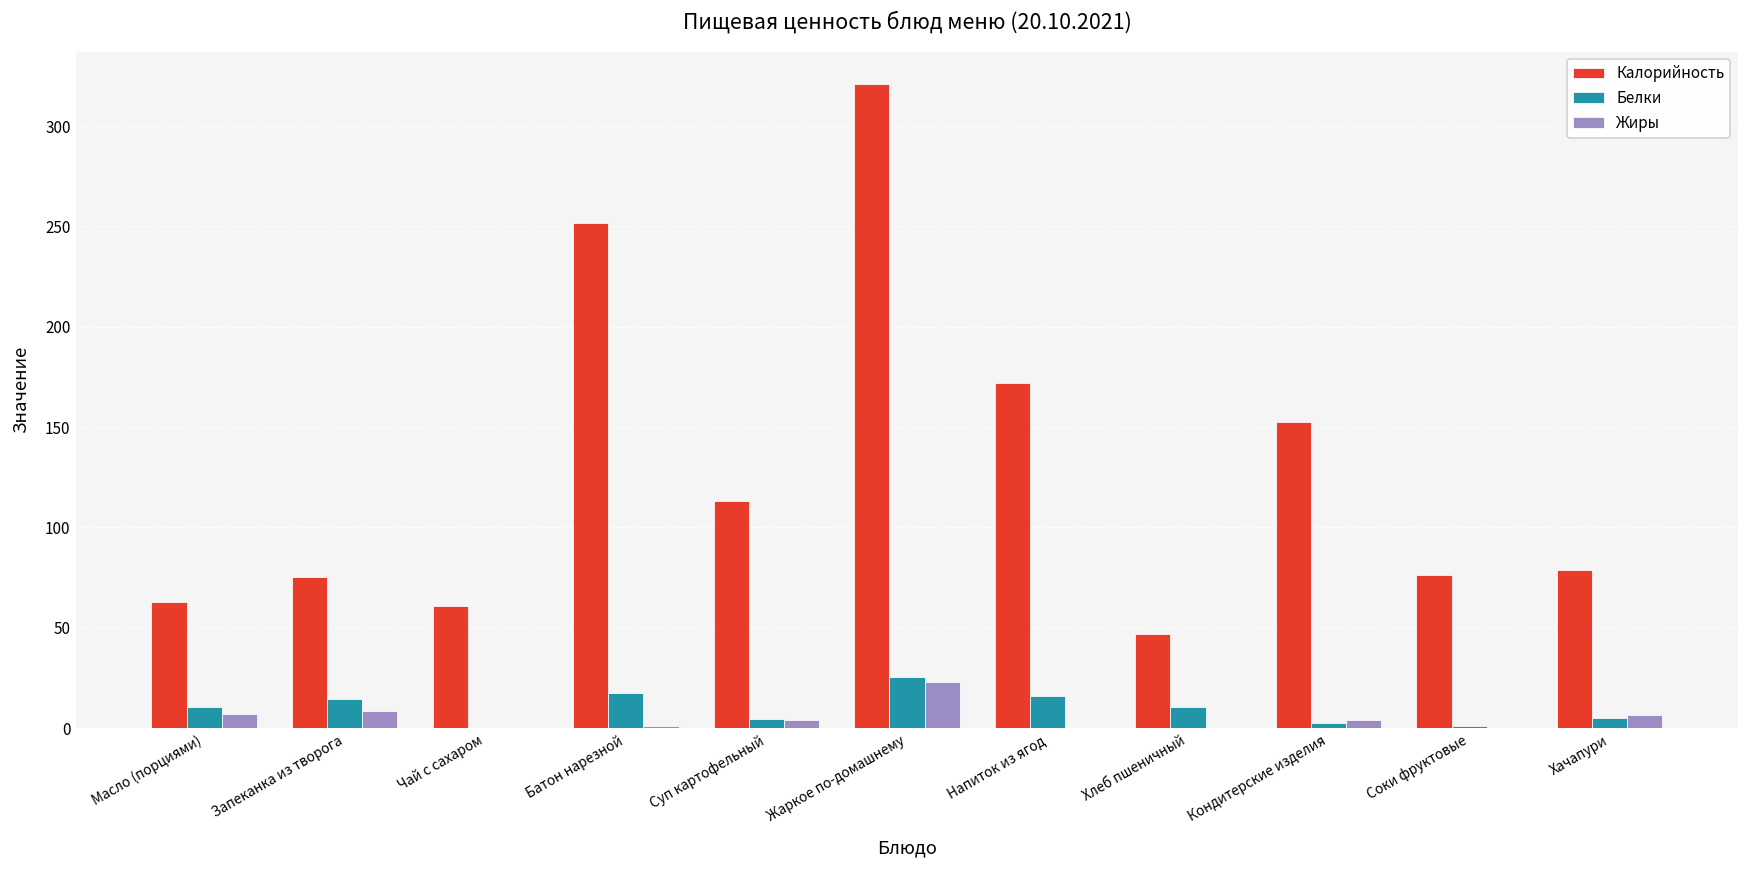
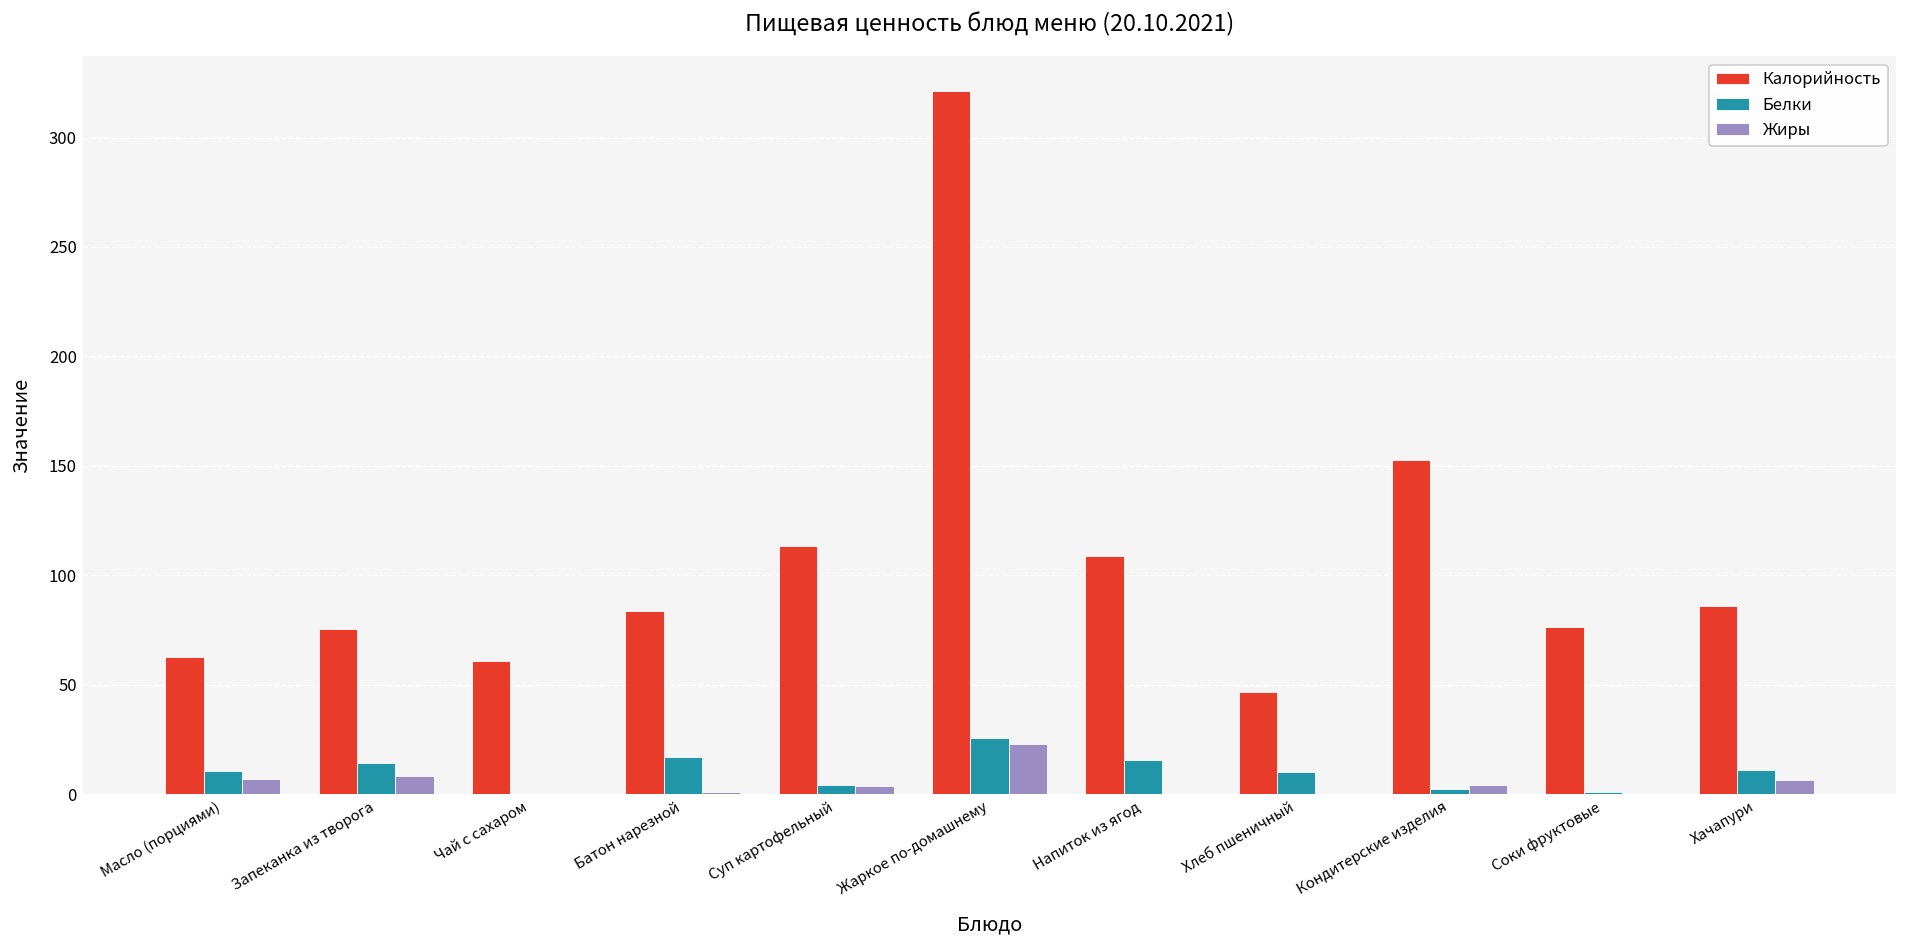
Калорийность, Батон нарезной: 252 -> 84
Калорийность, Напиток из ягод: 172 -> 109
Калорийность, Хачапури: 79 -> 86
Белки, Хачапури: 5 -> 11
